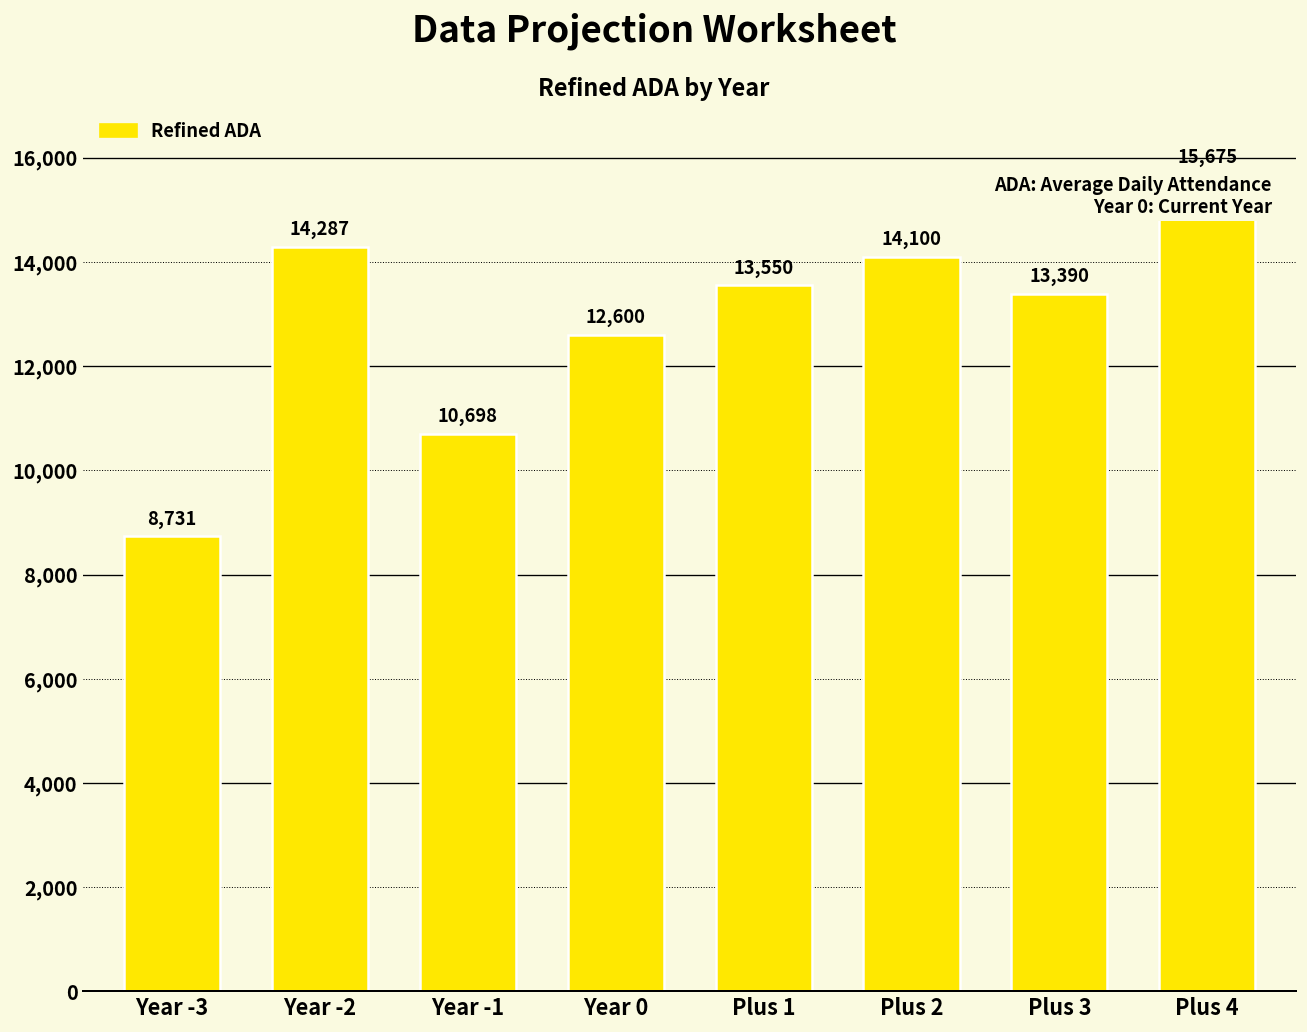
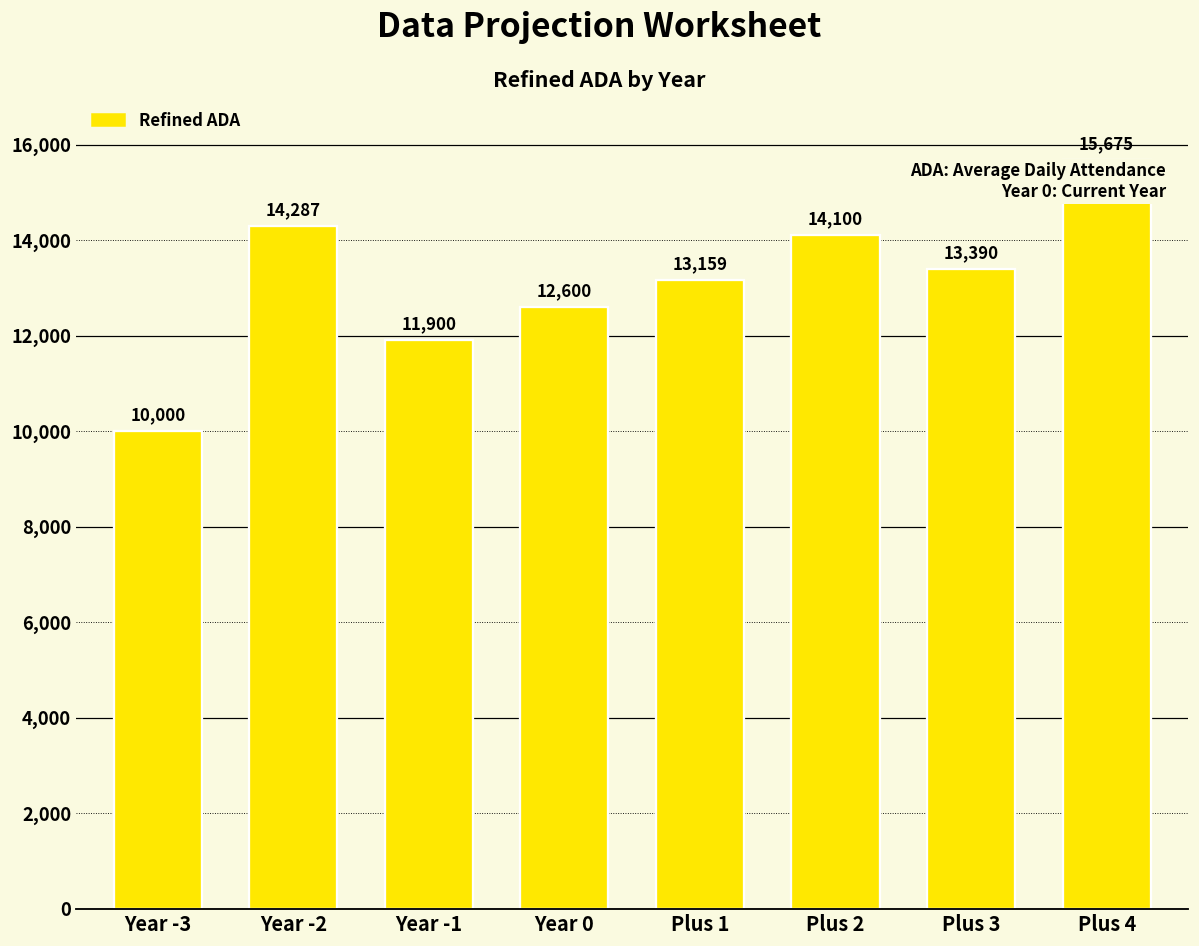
Year -3: 8,731 -> 10,000
Year -1: 10,698 -> 11,900
Plus 1: 13,550 -> 13,159
